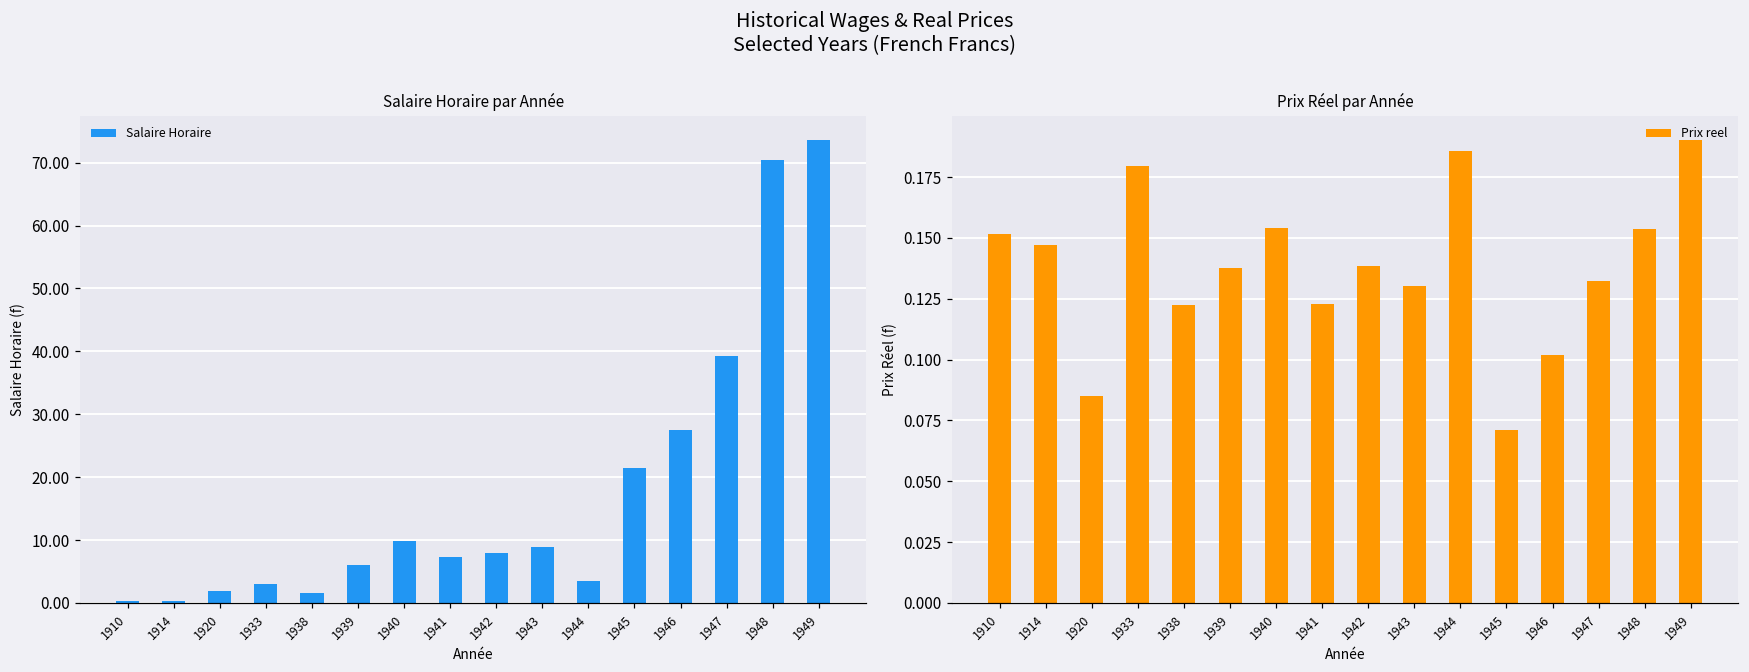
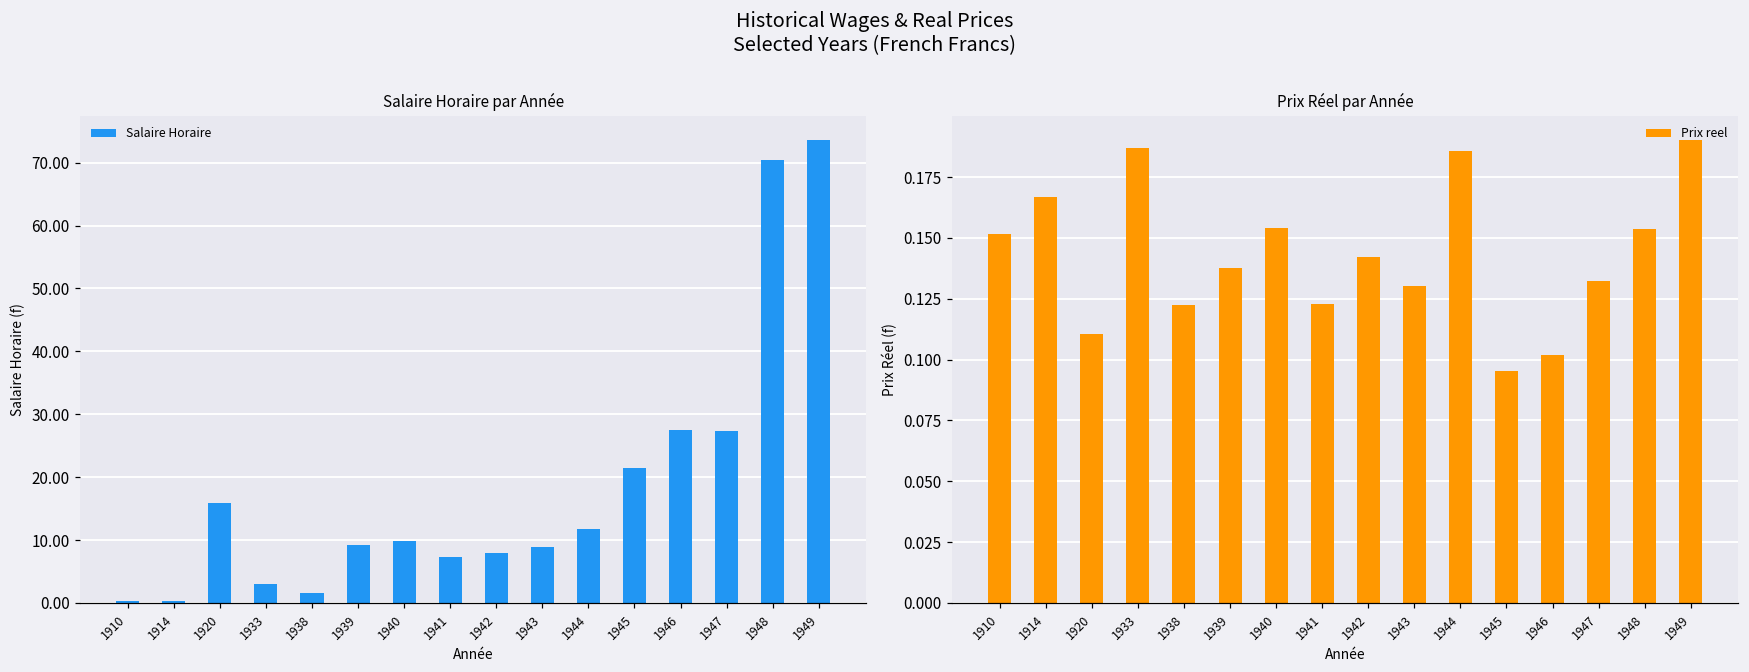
Salaire Horaire par Année, 1920: 2 -> 16
Salaire Horaire par Année, 1939: 6 -> 9
Salaire Horaire par Année, 1944: 4 -> 12
Salaire Horaire par Année, 1947: 39 -> 27
Prix Réel par Année, 1914: 0.147 -> 0.167
Prix Réel par Année, 1920: 0.085 -> 0.110
Prix Réel par Année, 1933: 0.180 -> 0.187
Prix Réel par Année, 1942: 0.138 -> 0.142
Prix Réel par Année, 1945: 0.071 -> 0.095
